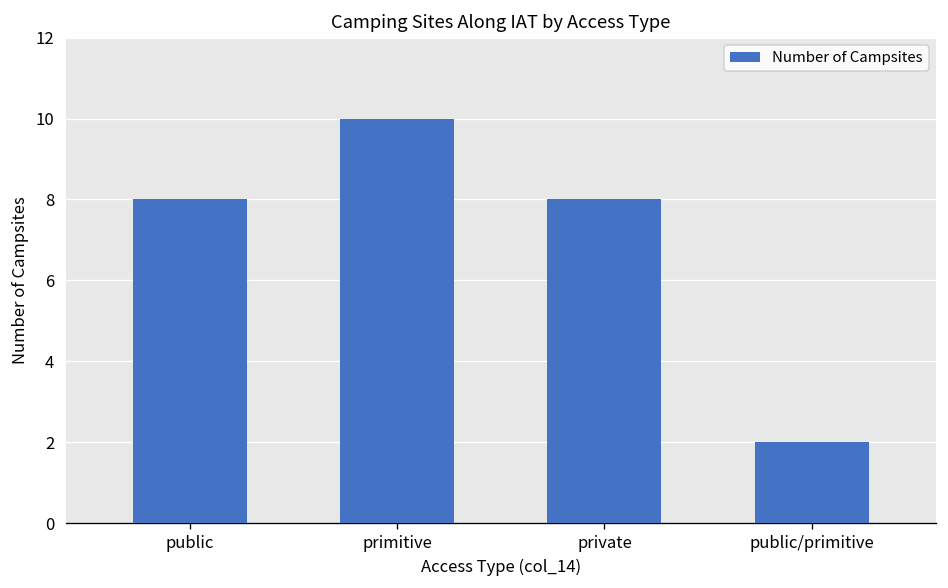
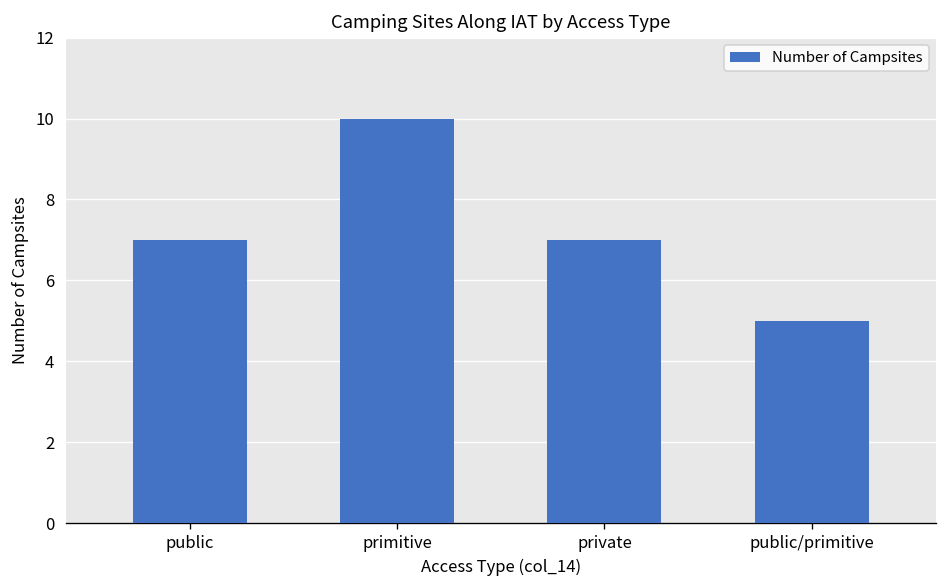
public: 8 -> 7
private: 8 -> 7
public/primitive: 2 -> 5
